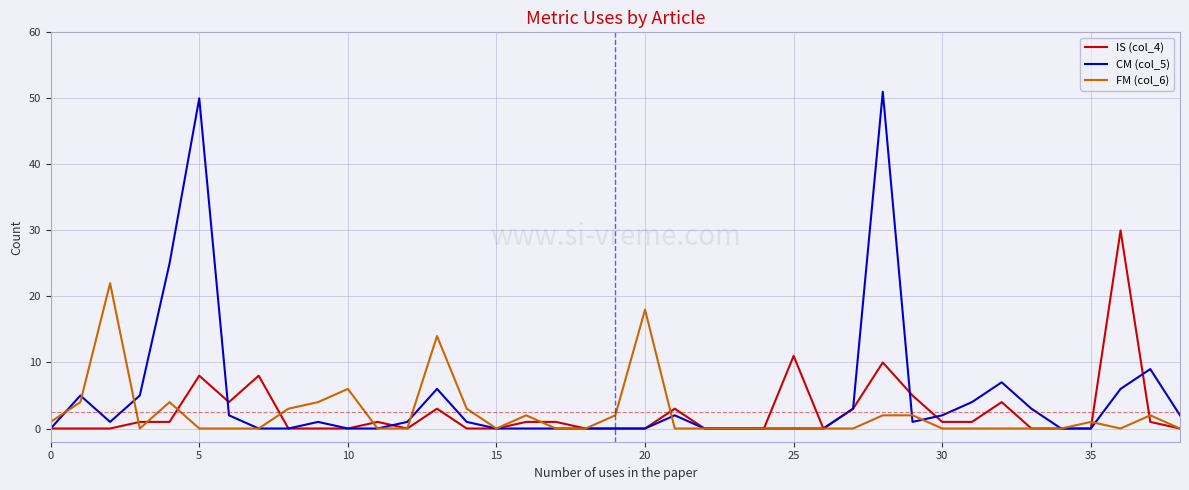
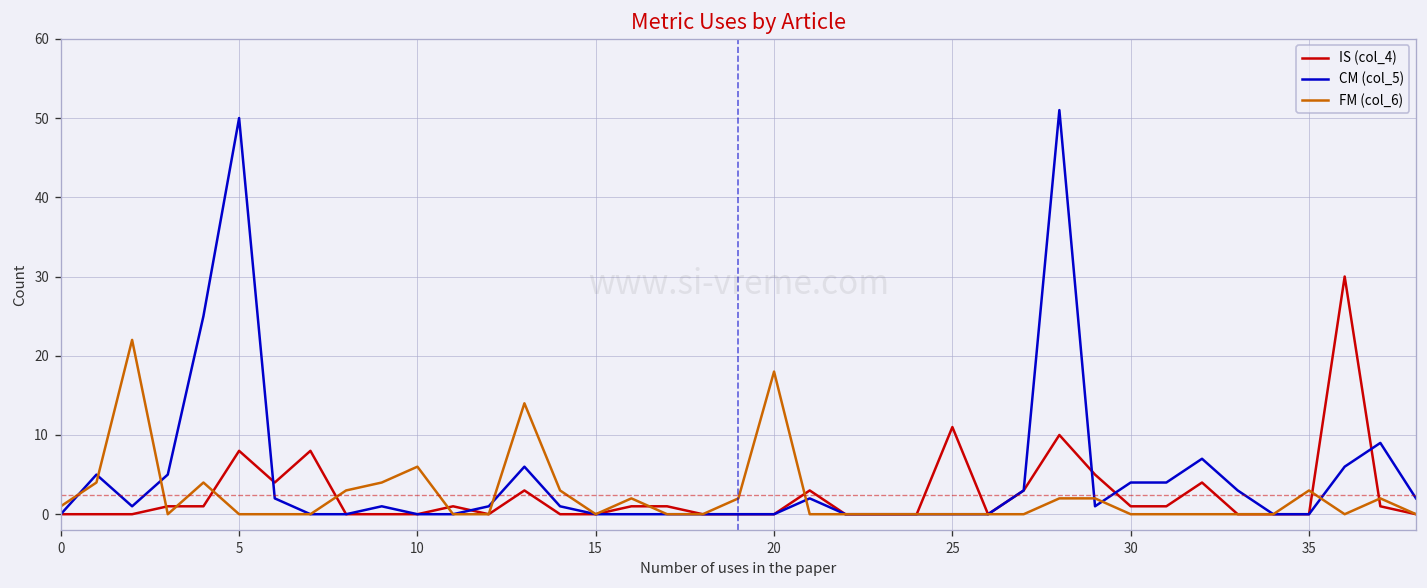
CM (col_5), 30: 2 -> 4
FM (col_6), 35: 1 -> 3
